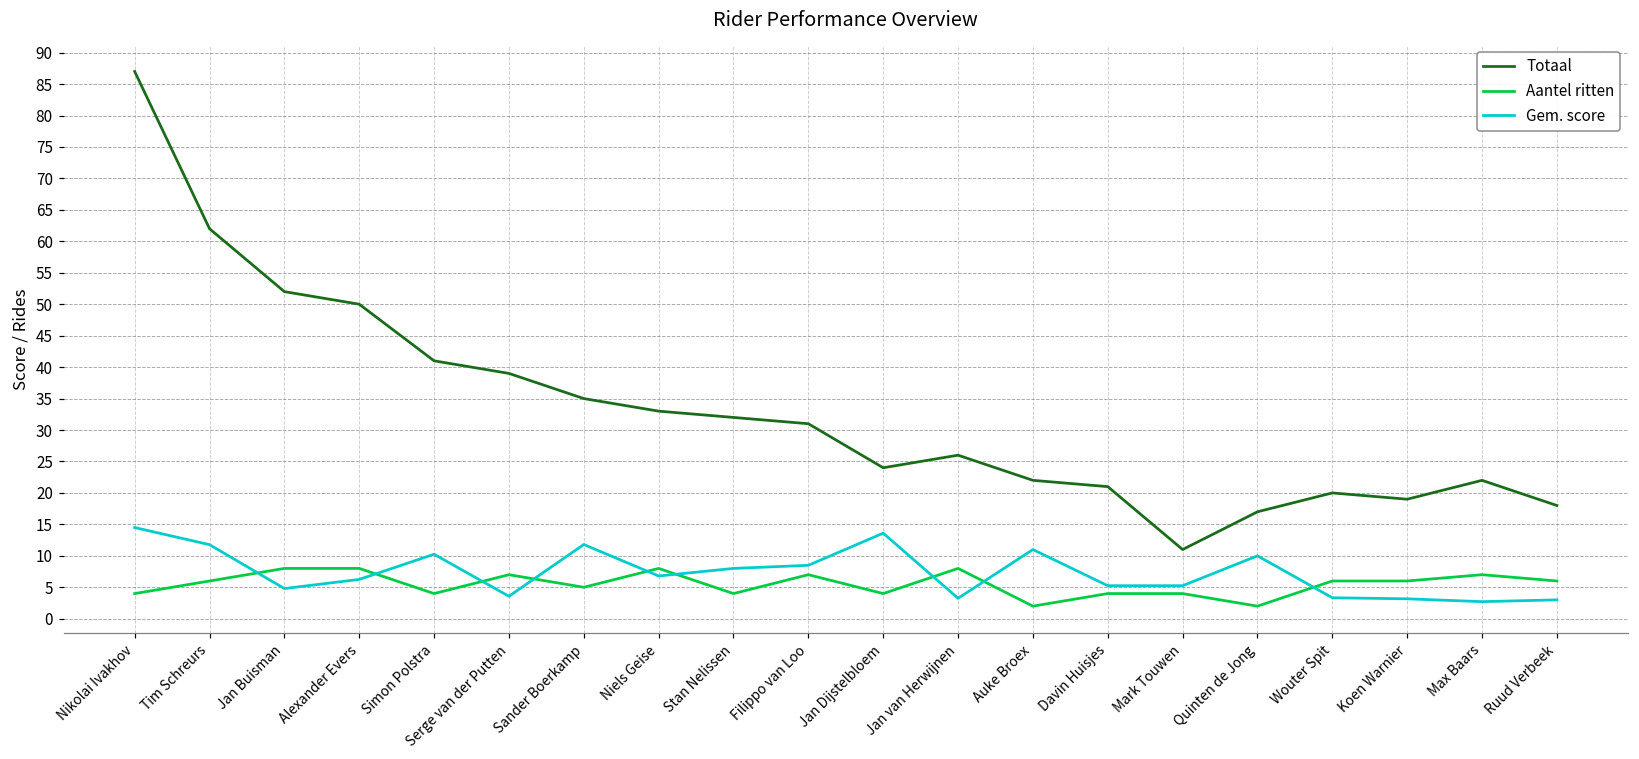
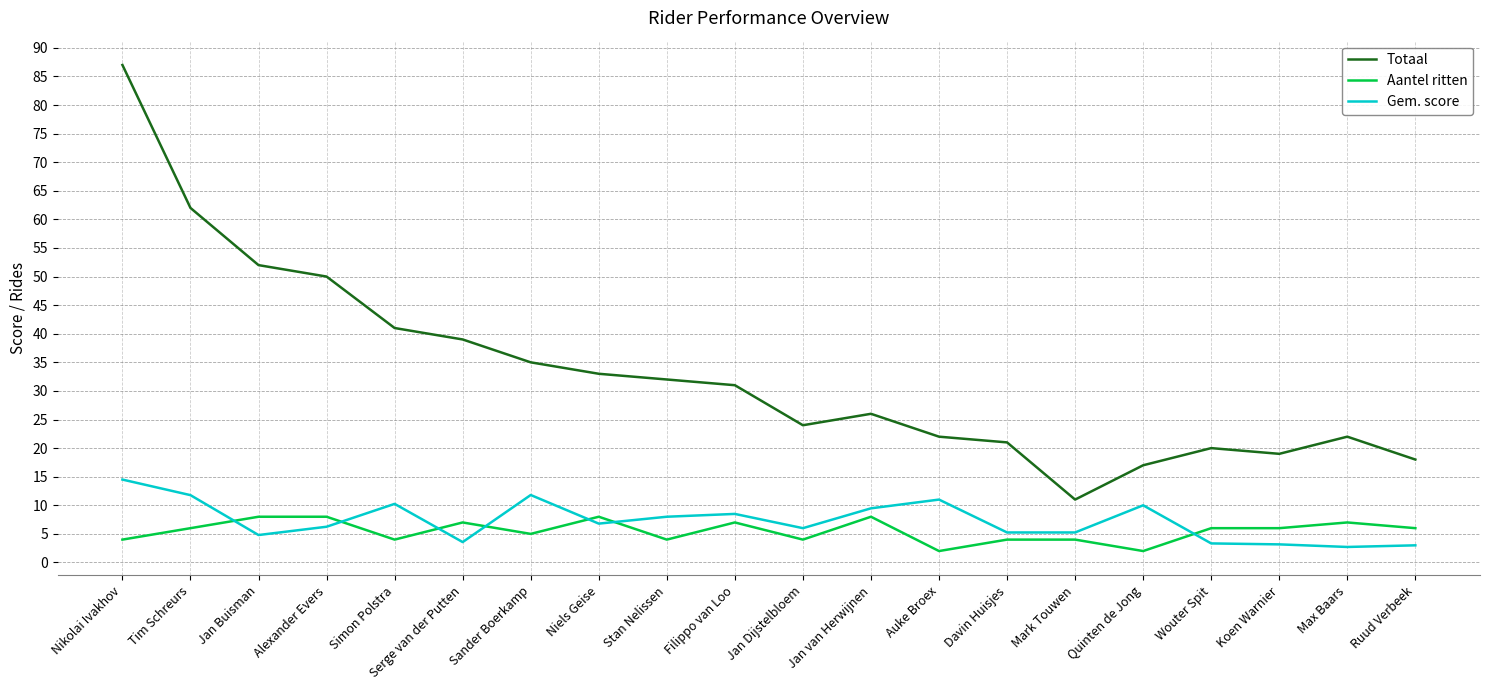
Gem. score, Jan Dijstelbloem: 14 -> 6
Gem. score, Jan van Herwijnen: 3 -> 9
